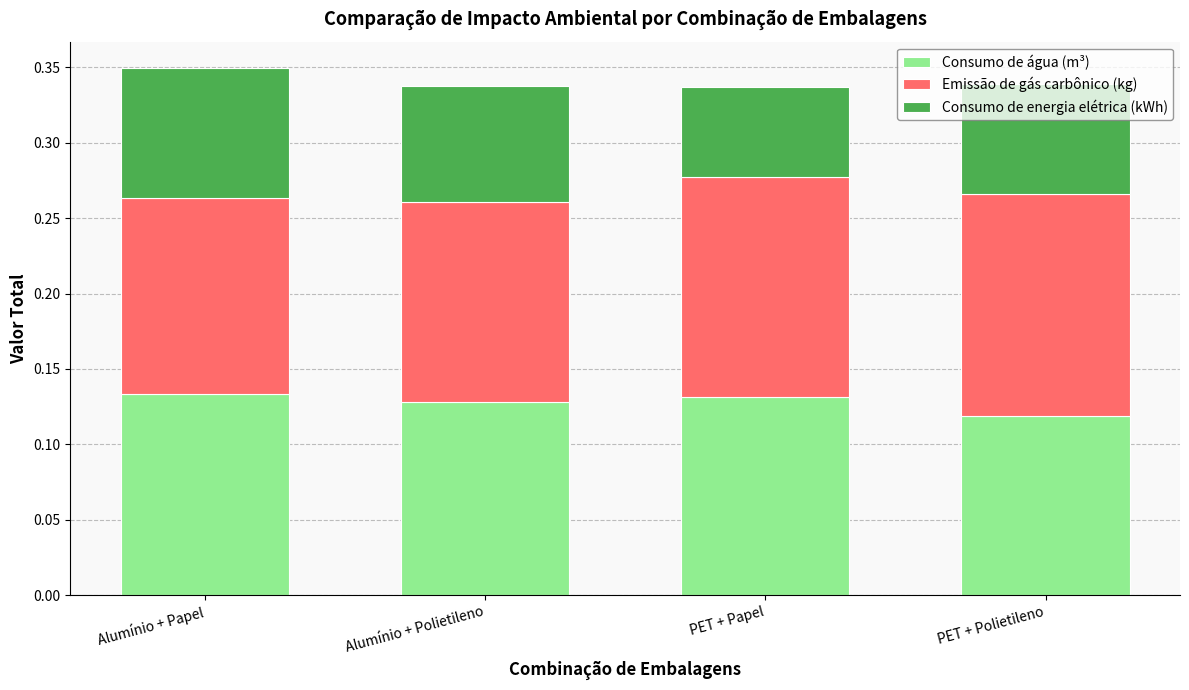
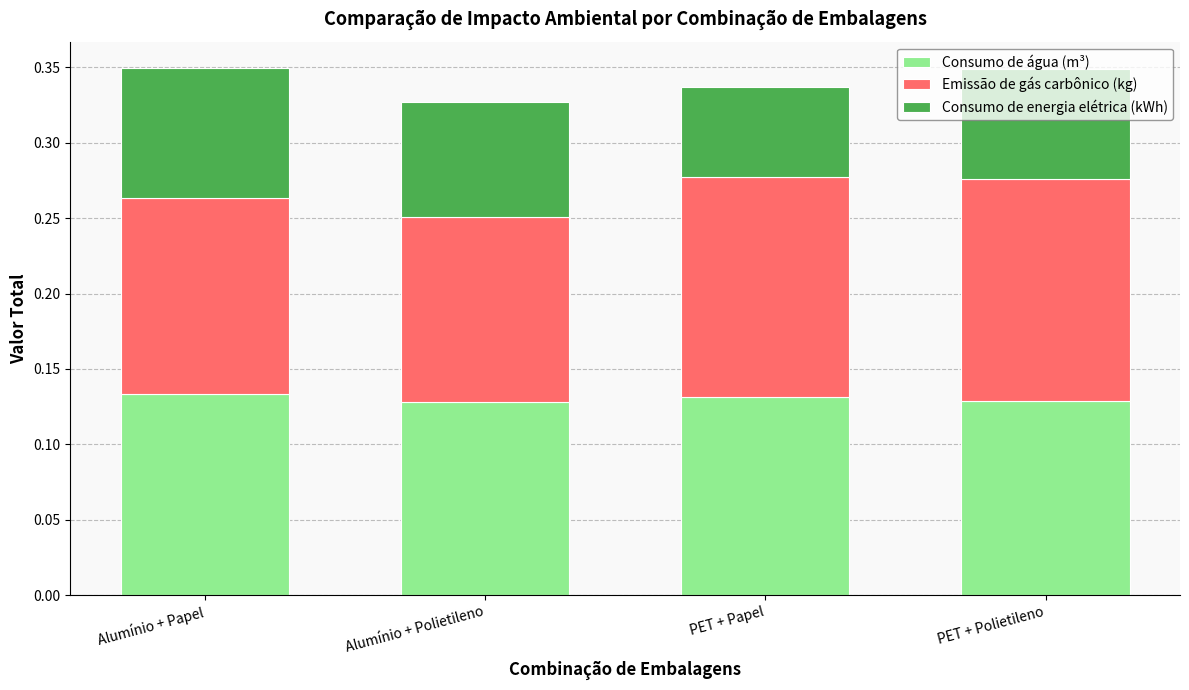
Emissão de gás carbônico (kg), Alumínio + Polietileno: 0.133 -> 0.123
Consumo de água (m³), PET + Polietileno: 0.119 -> 0.129
